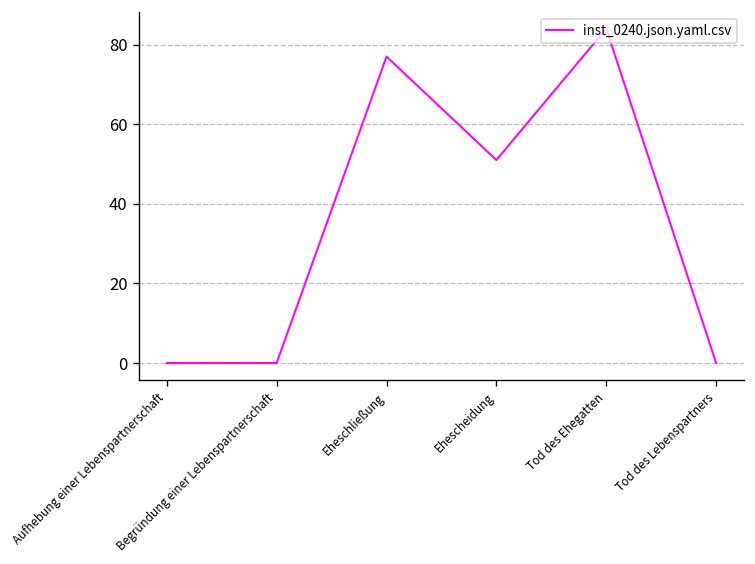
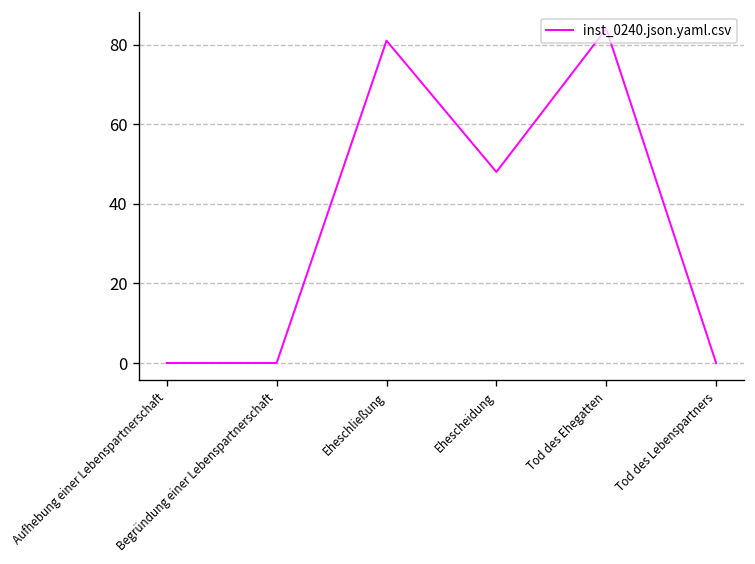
Eheschließung: 77 -> 81
Ehescheidung: 51 -> 48
